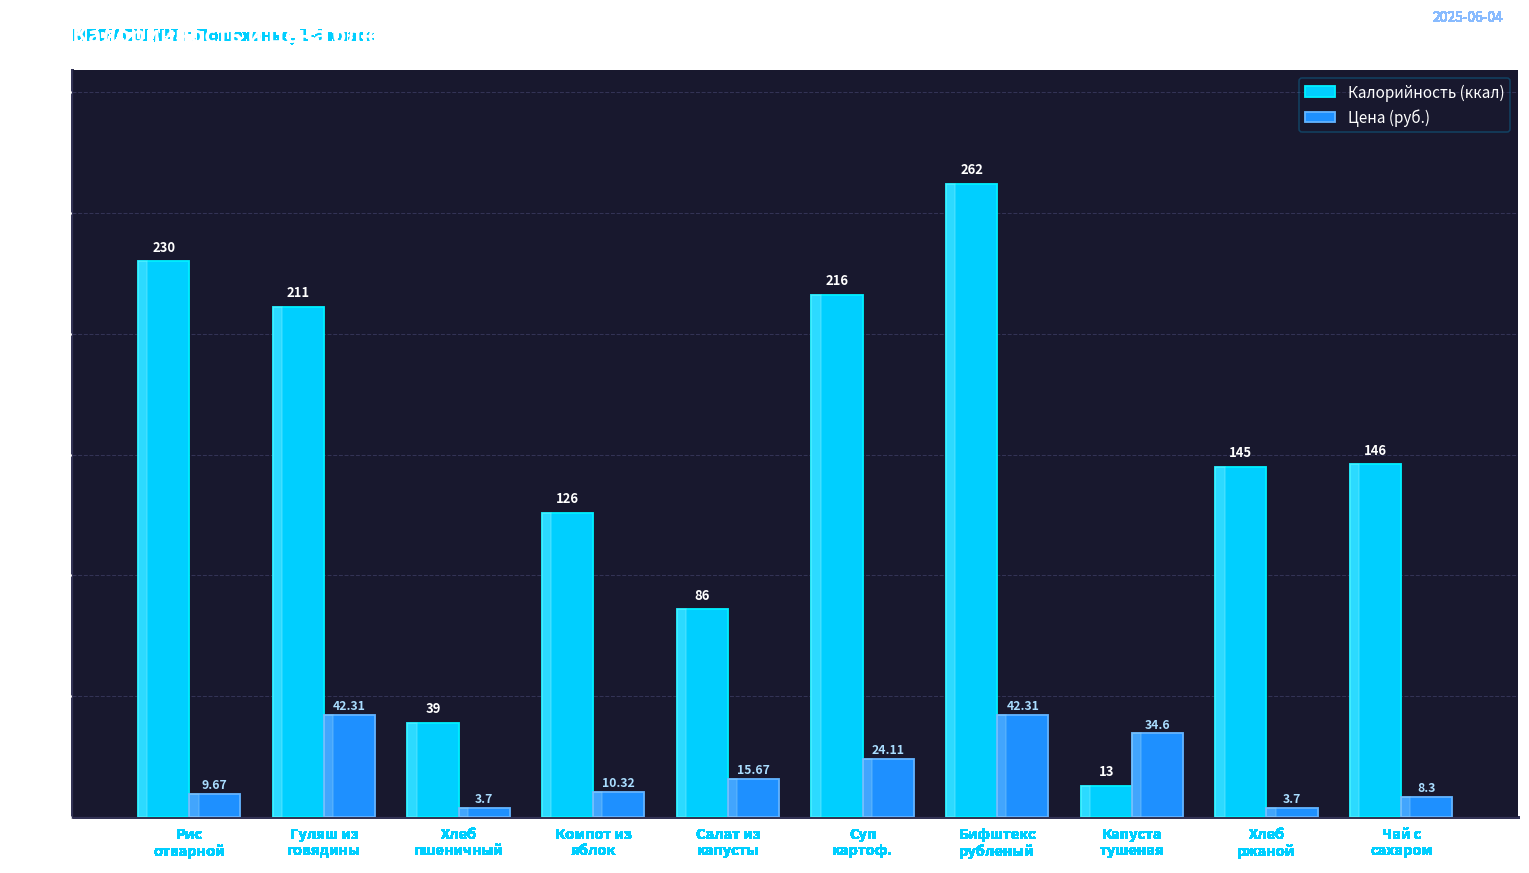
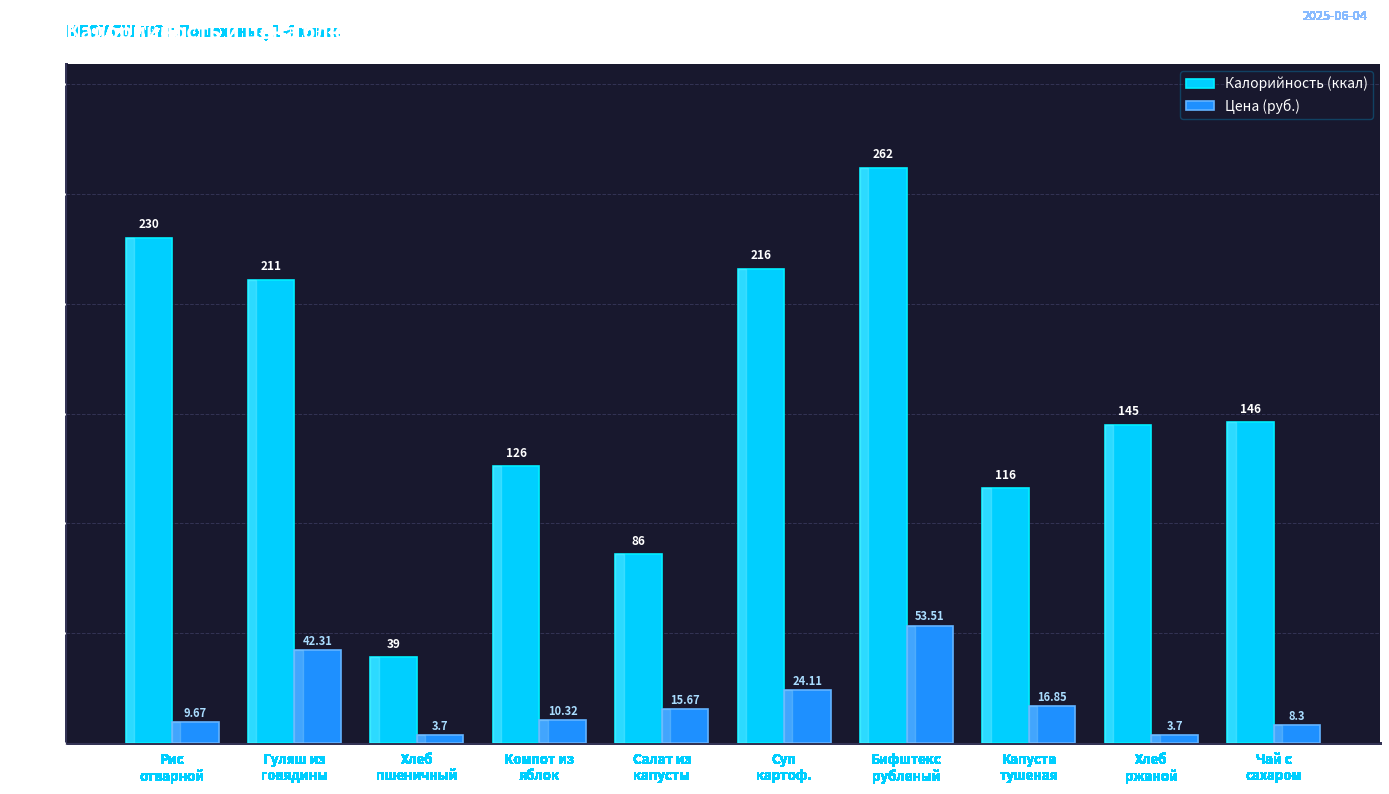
Цена (руб.), Бифштекс рубленый: 42.31 -> 53.51
Калорийность (ккал), Капуста тушеная: 13 -> 116
Цена (руб.), Капуста тушеная: 34.6 -> 16.85
